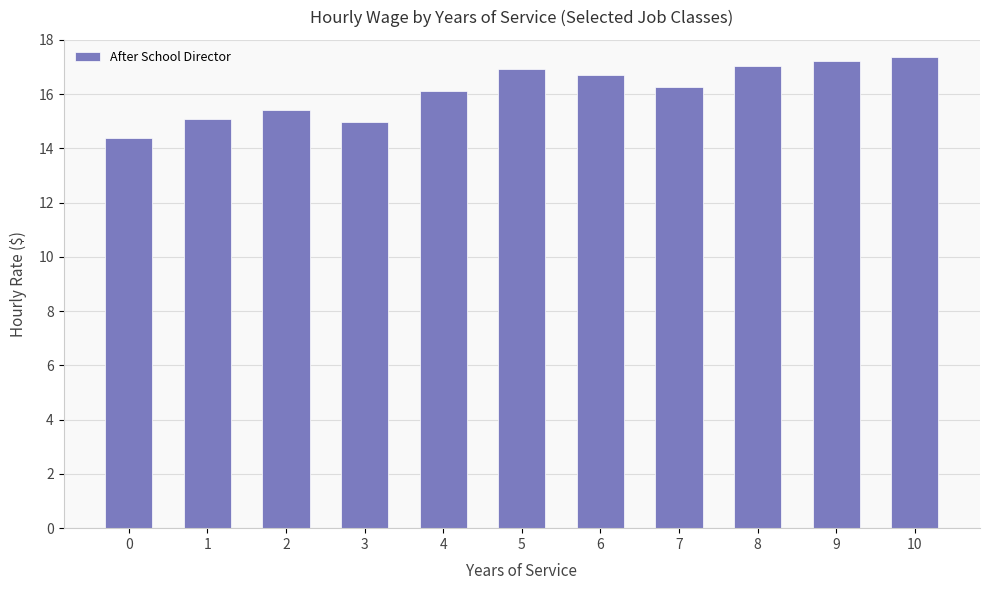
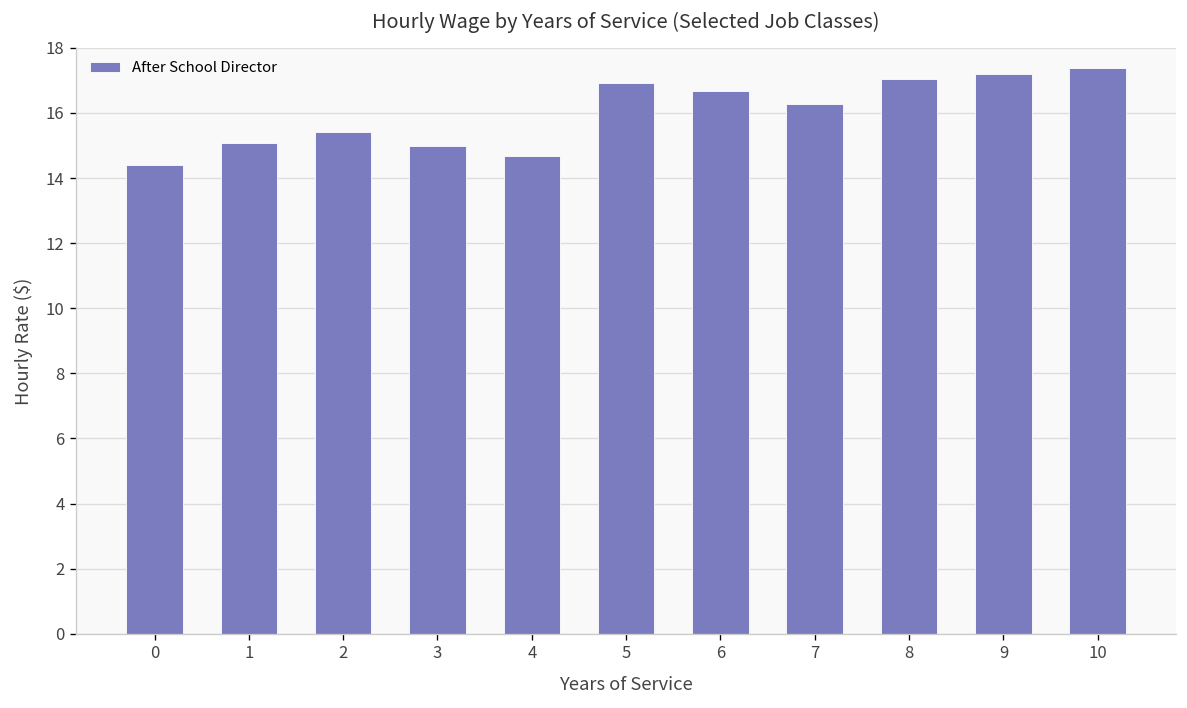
4: 16.1 -> 14.7
